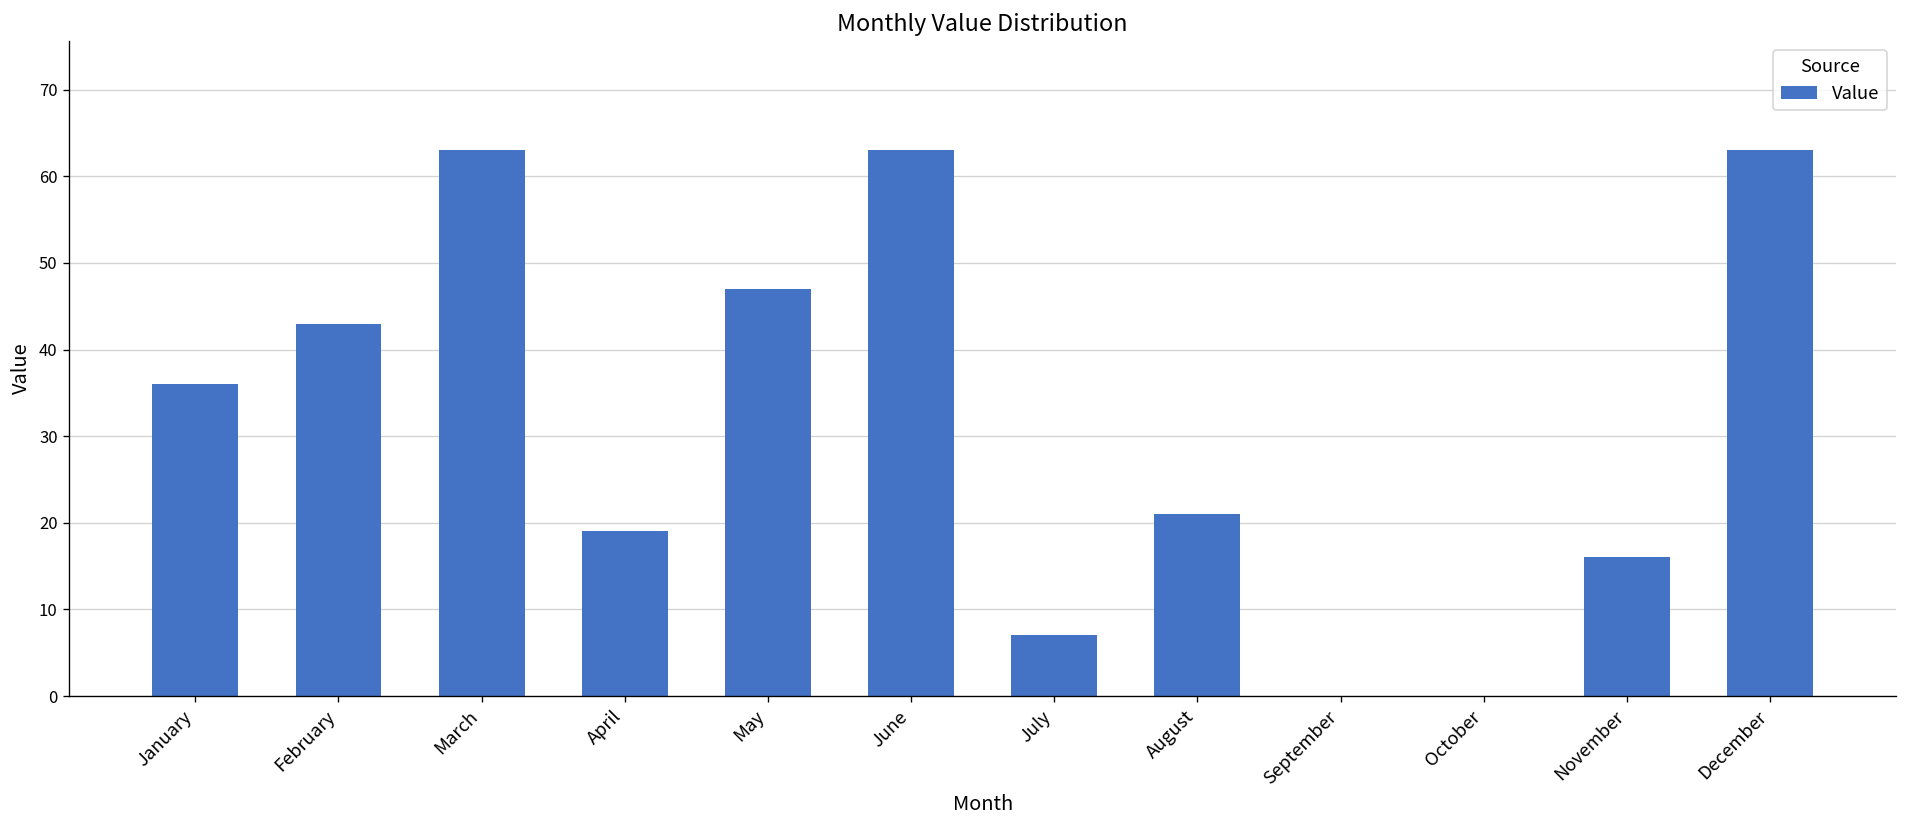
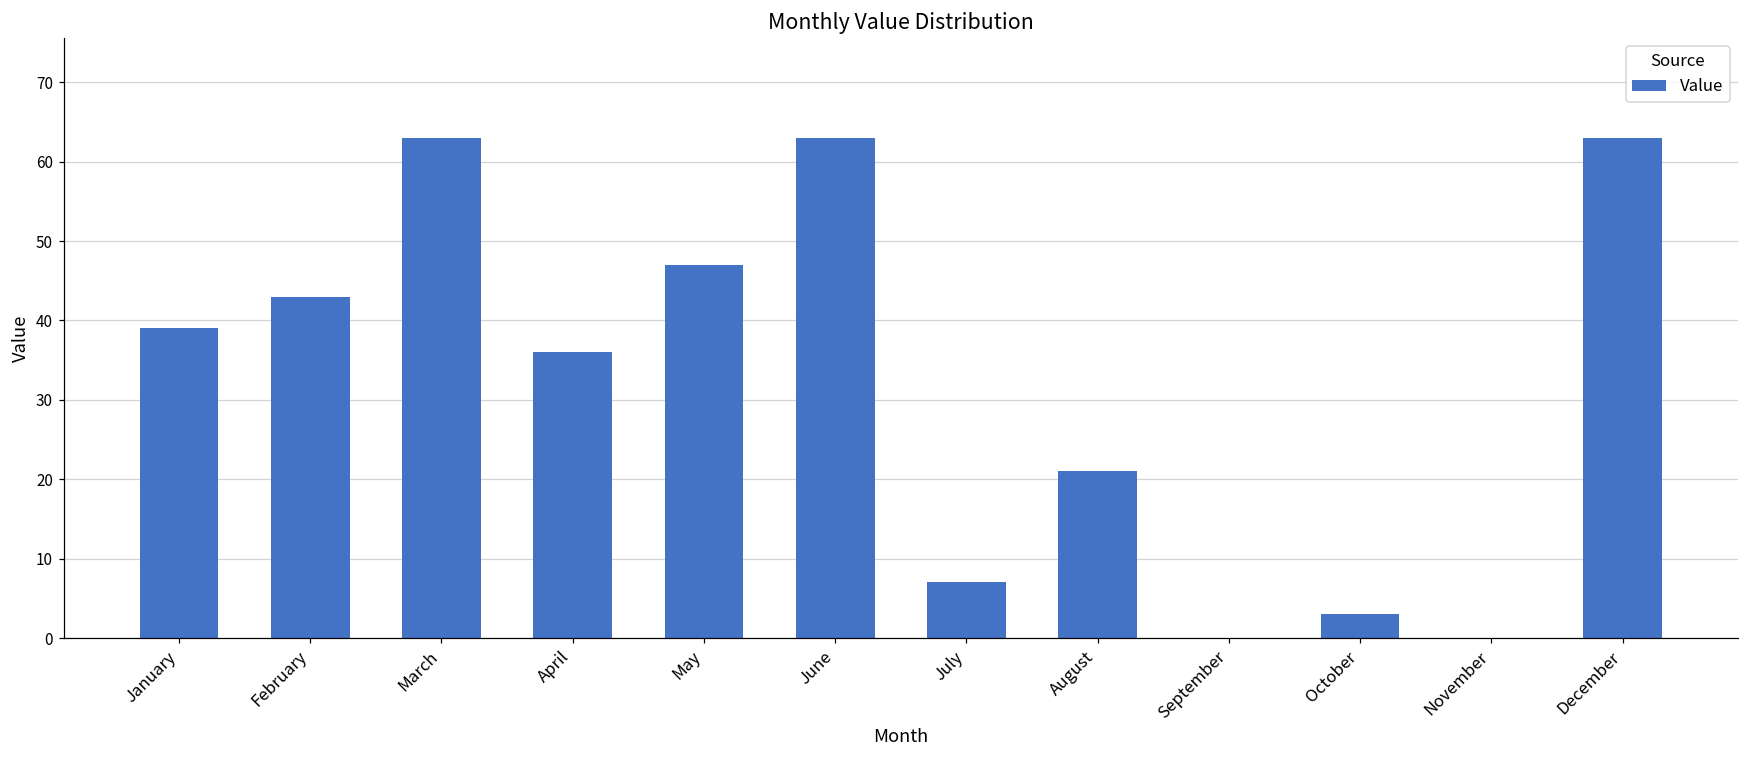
January: 36 -> 39
April: 19 -> 36
October: 0 -> 3
November: 16 -> 0
